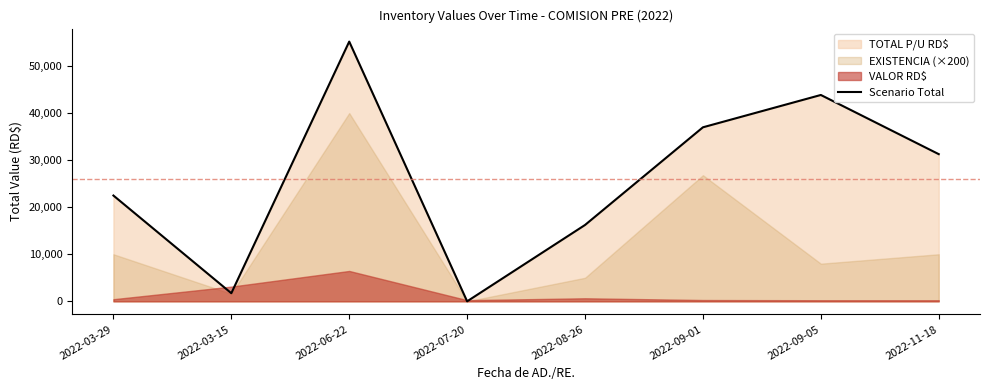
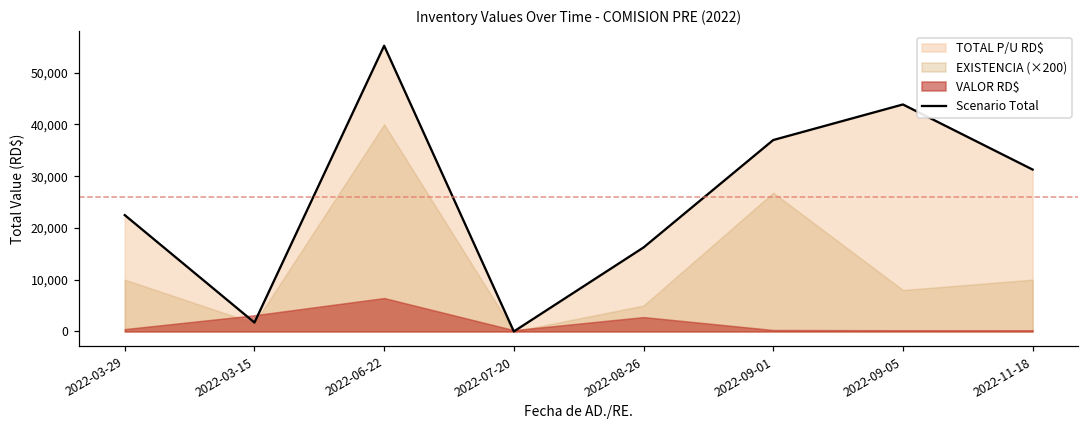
VALOR RD$, 2022-08-26: 1,000 -> 3,000
